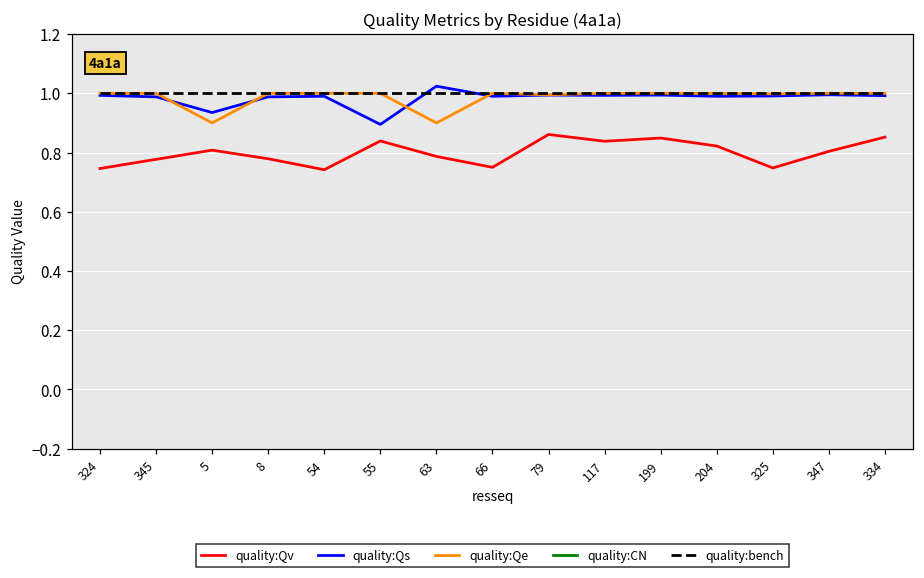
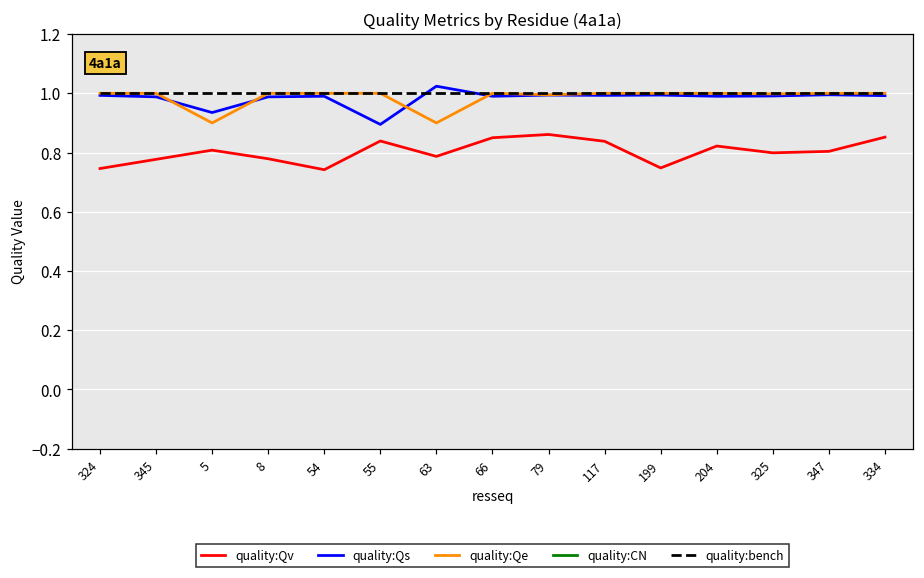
quality:Qv, 66: 0.75 -> 0.85
quality:Qv, 199: 0.85 -> 0.75
quality:Qv, 325: 0.75 -> 0.80
